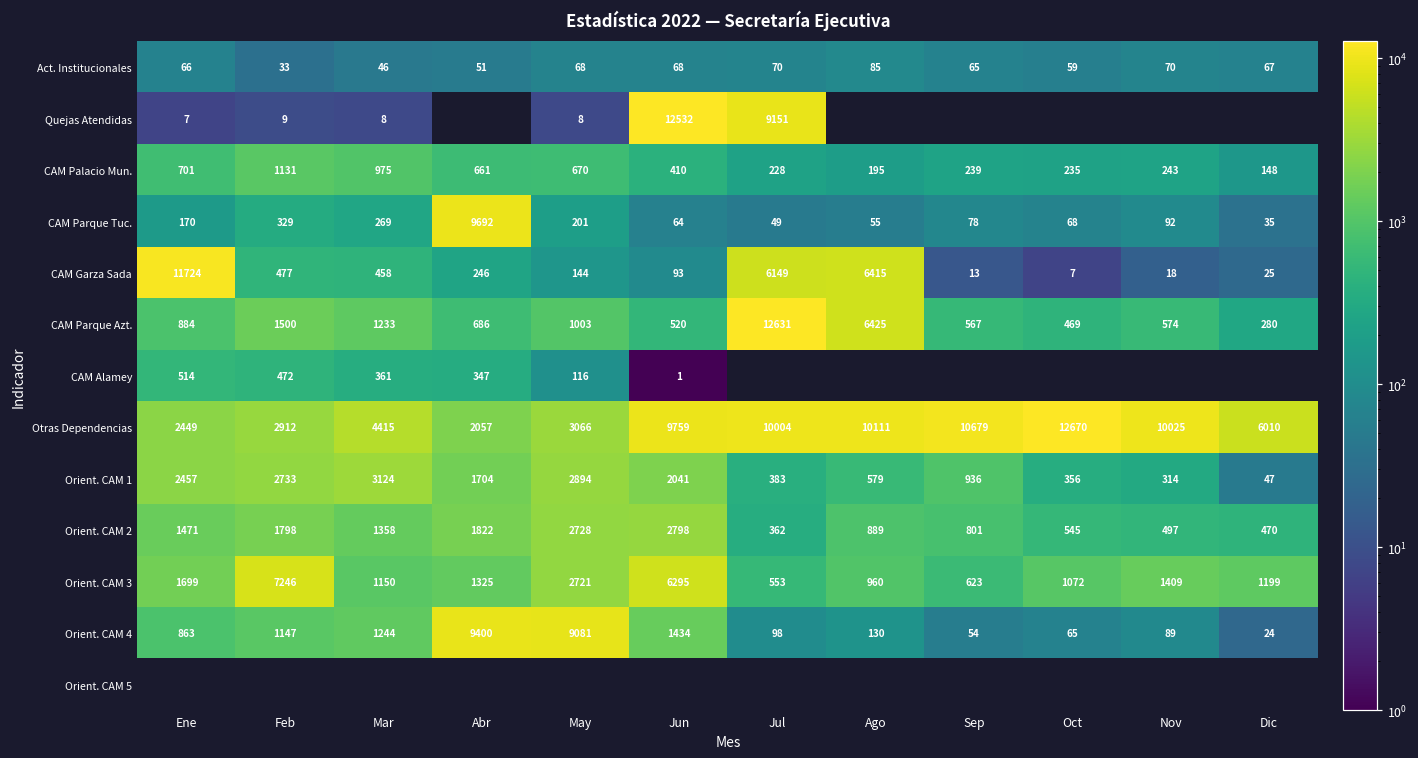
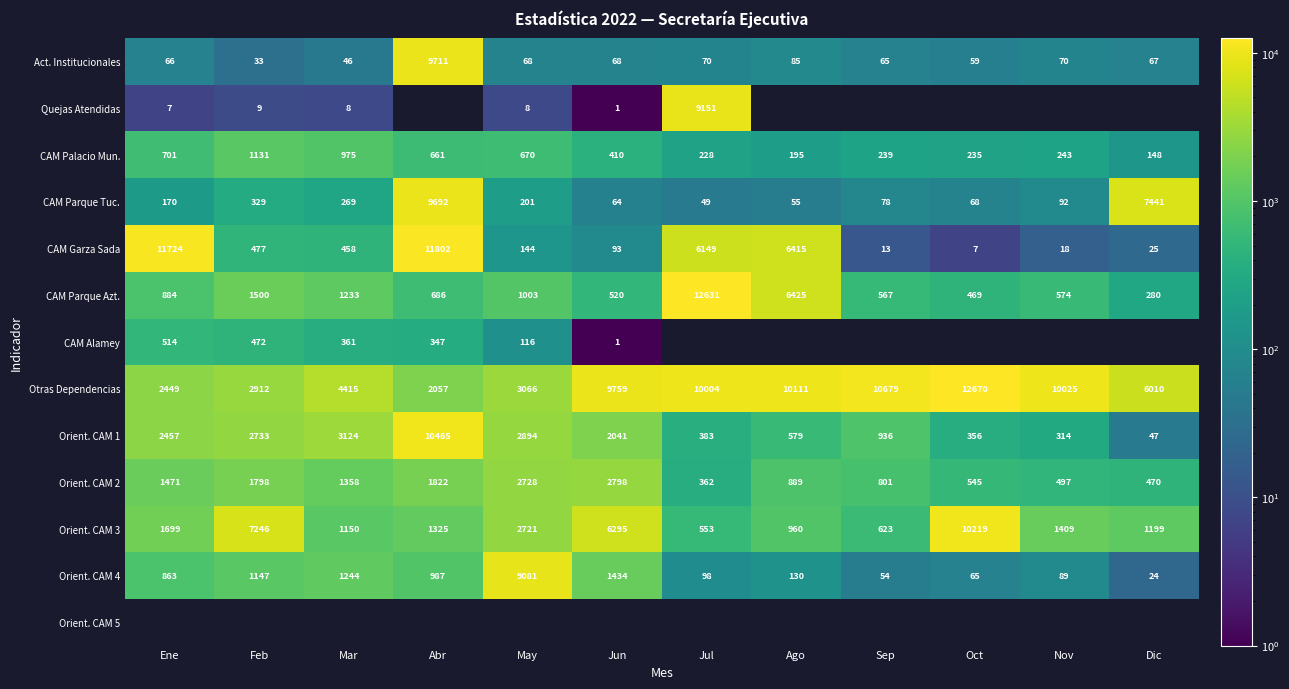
Act. Institucionales, Abr: 51 -> 9711
Quejas Atendidas, Jun: 12532 -> 1
CAM Parque Tuc., Dic: 35 -> 7441
CAM Garza Sada, Abr: 246 -> 11802
Orient. CAM 1, Abr: 1704 -> 10465
Orient. CAM 3, Oct: 1072 -> 10219
Orient. CAM 4, Abr: 9400 -> 987
